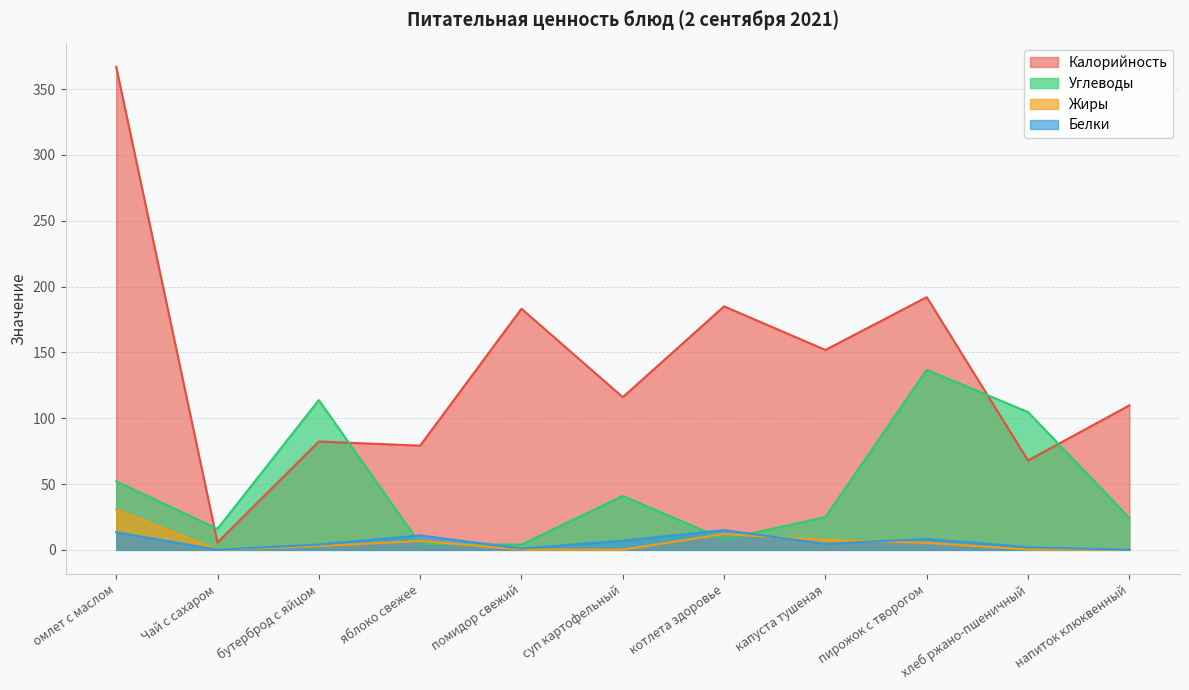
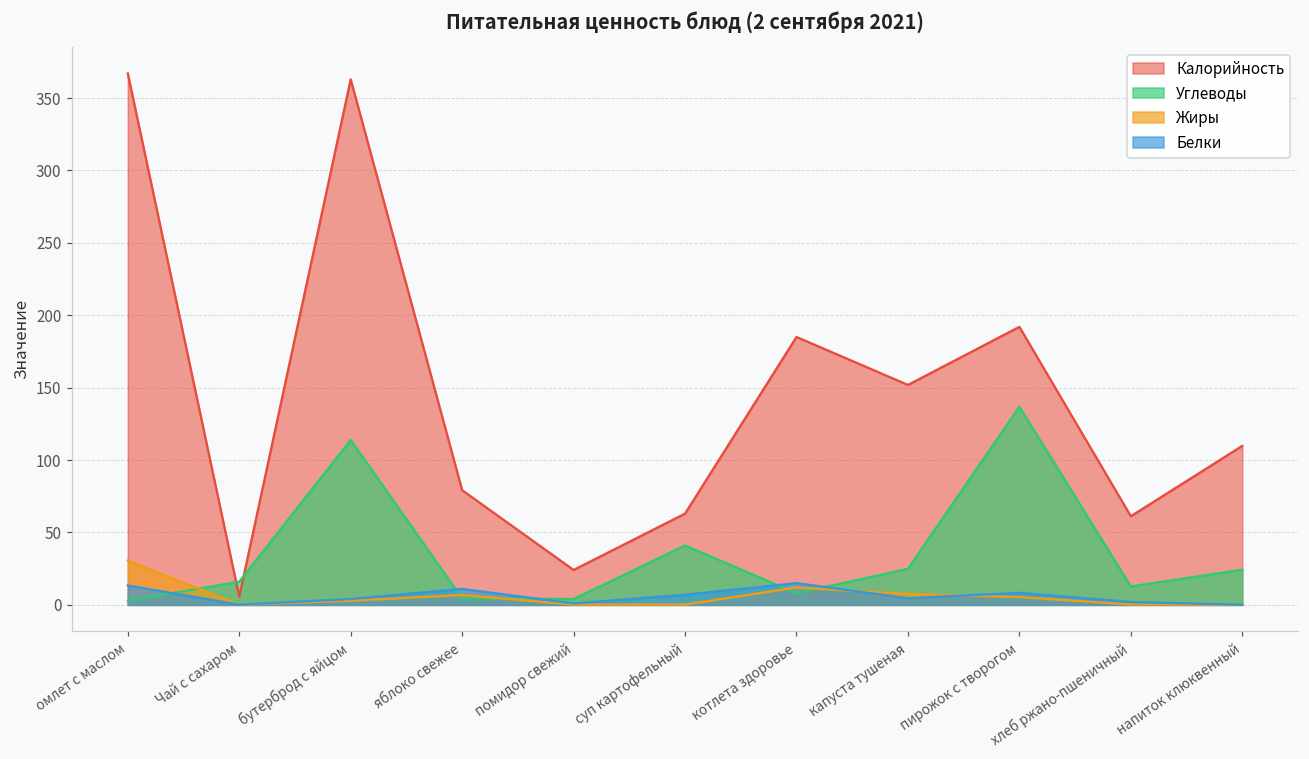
Углеводы, омлет с маслом: 52 -> 3
Калорийность, бутерброд с яйцом: 82 -> 363
Калорийность, помидор свежий: 183 -> 24
Калорийность, суп картофельный: 116 -> 63
Калорийность, хлеб ржано-пшеничный: 68 -> 61
Углеводы, хлеб ржано-пшеничный: 105 -> 13
